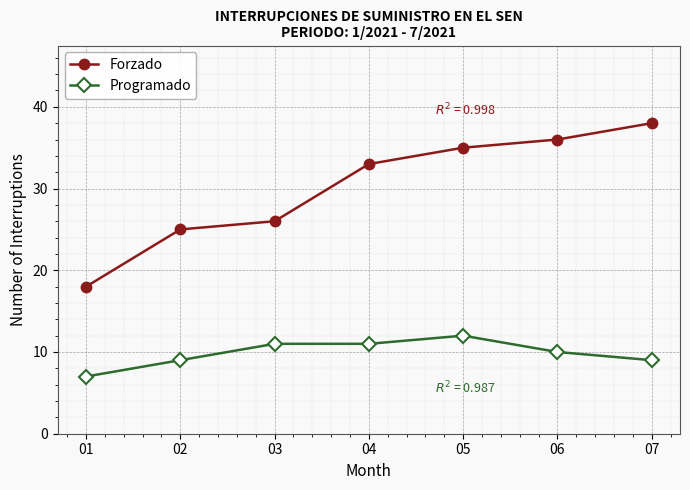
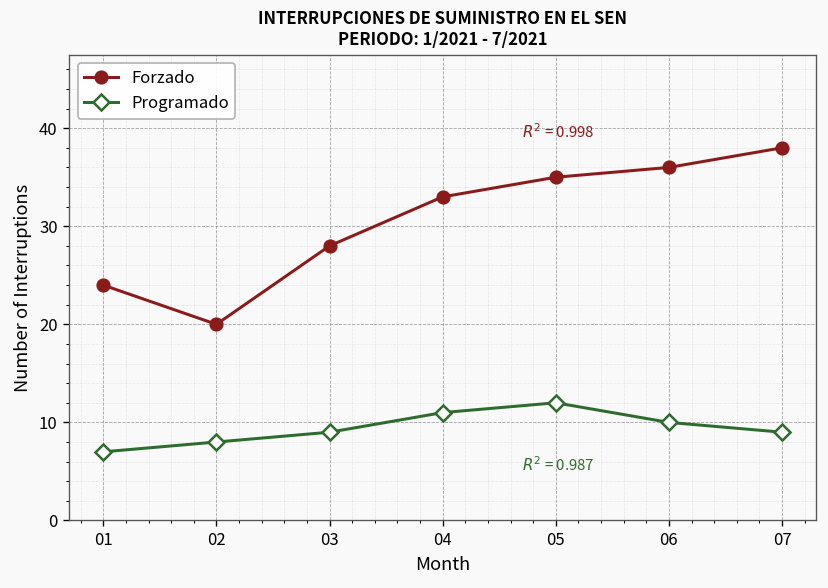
Forzado, 01: 18 -> 24
Forzado, 02: 25 -> 20
Programado, 02: 9 -> 8
Forzado, 03: 26 -> 28
Programado, 03: 11 -> 9
